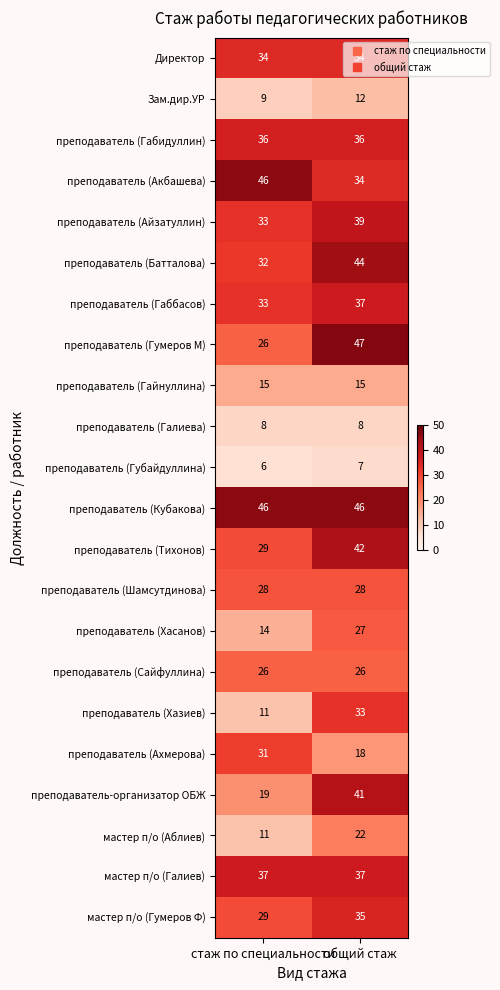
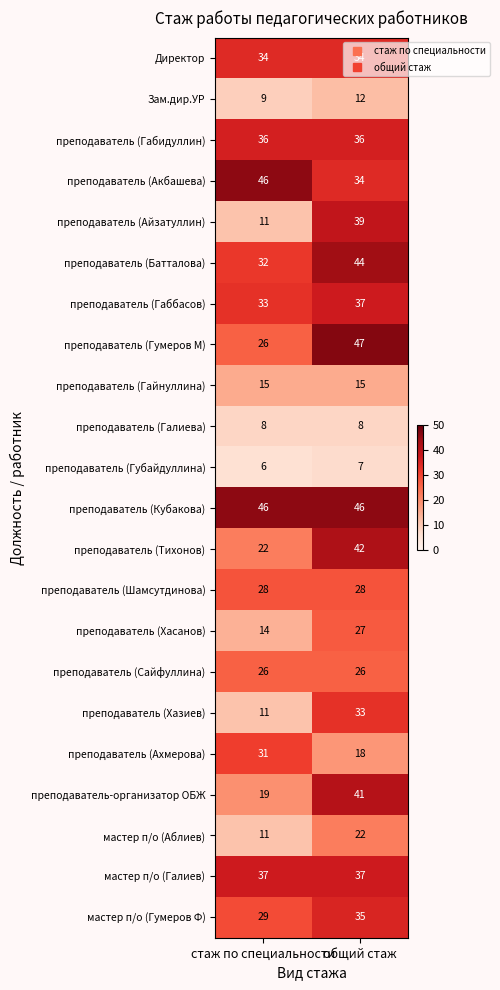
преподаватель (Айзатуллин), стаж по специальности: 33 -> 11
преподаватель (Тихонов), стаж по специальности: 29 -> 22
